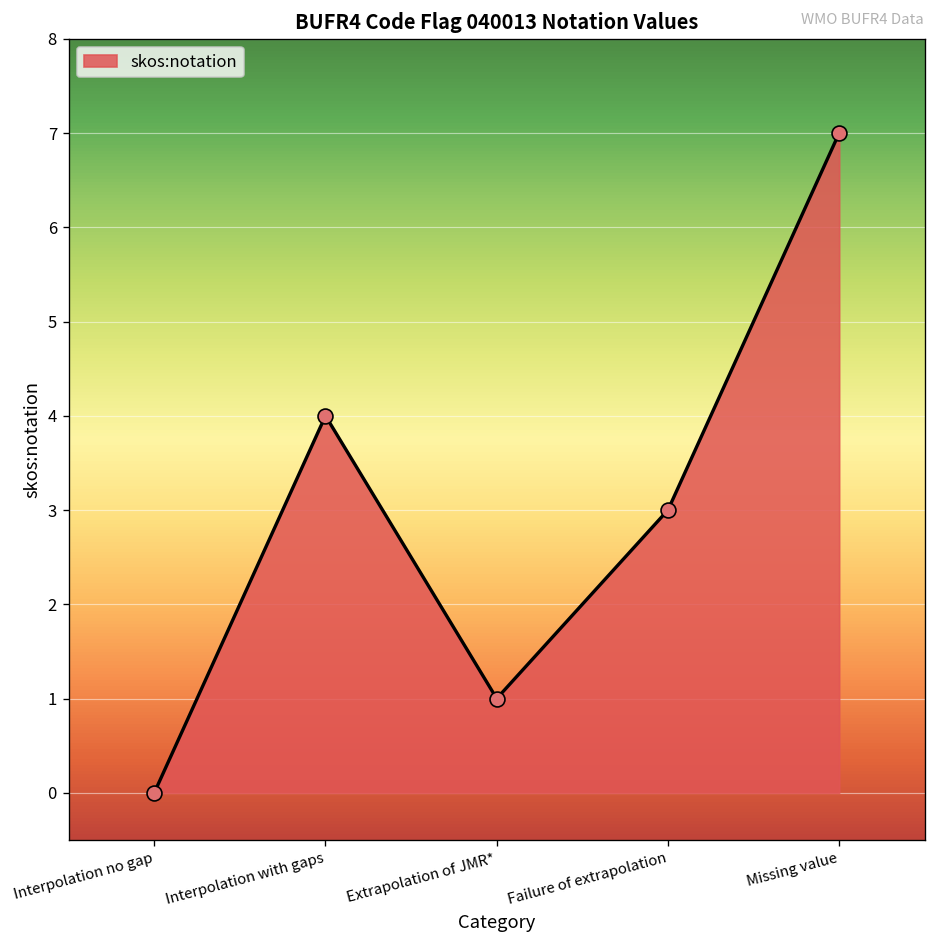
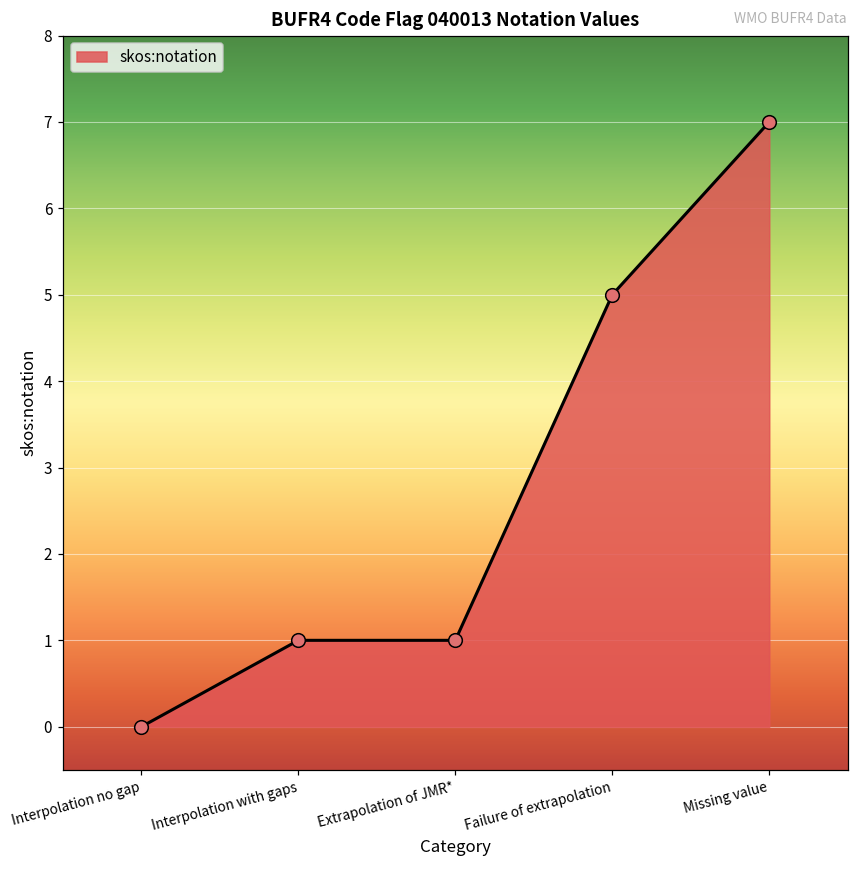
Interpolation with gaps: 4 -> 1
Failure of extrapolation: 3 -> 5
